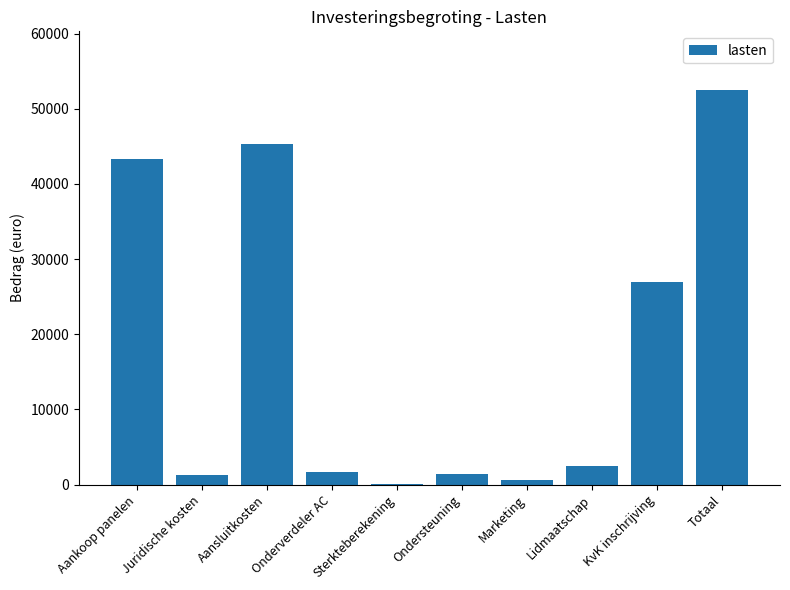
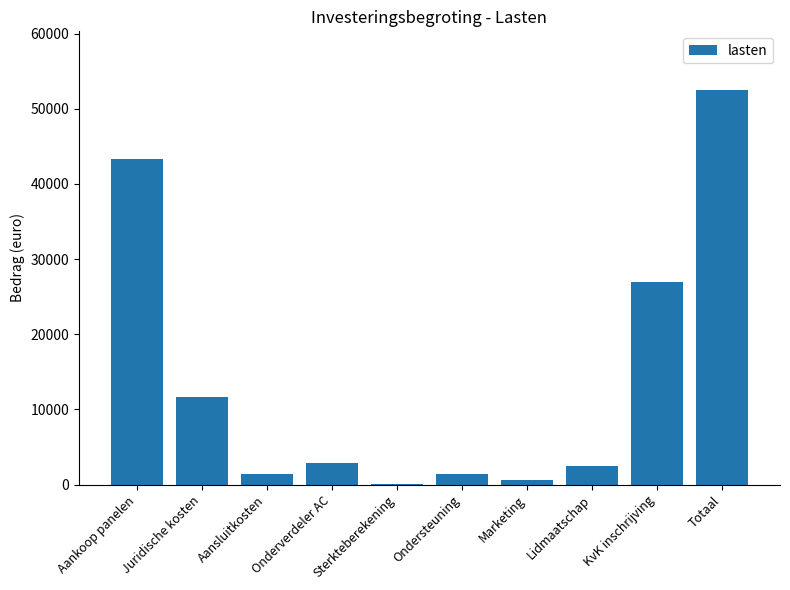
Juridische kosten: 1000 -> 12000
Aansluitkosten: 45000 -> 1000
Onderverdeler AC: 2000 -> 3000
